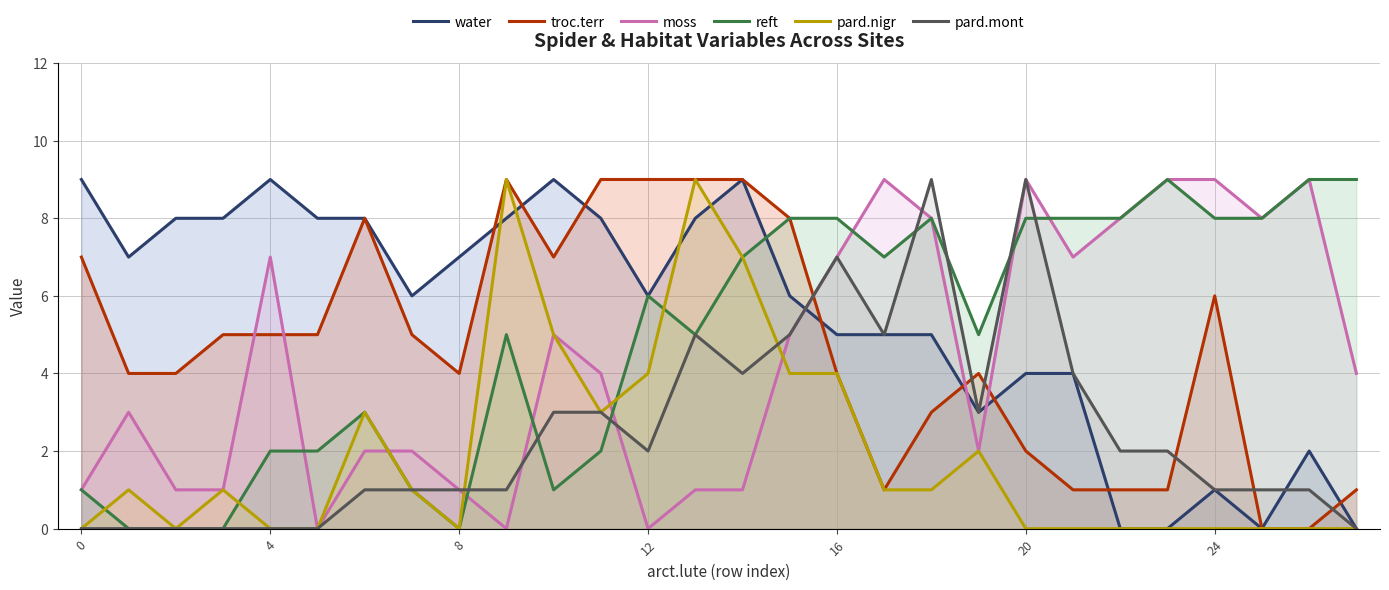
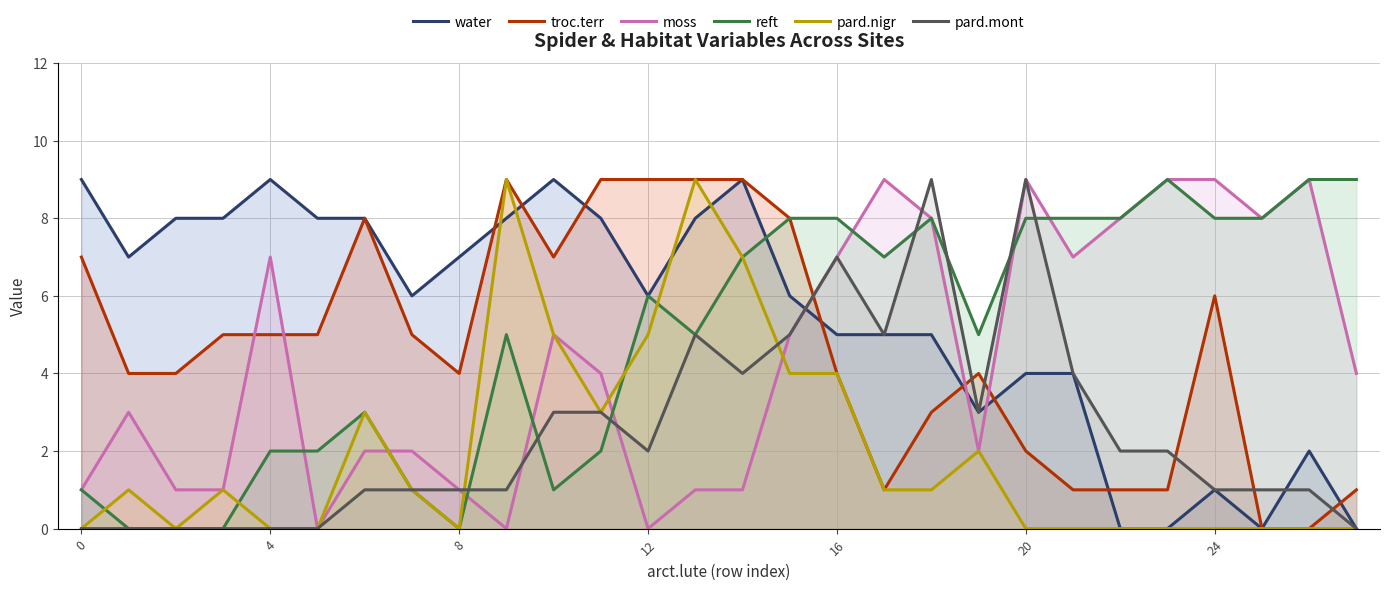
pard.nigr, 12: 4 -> 5
